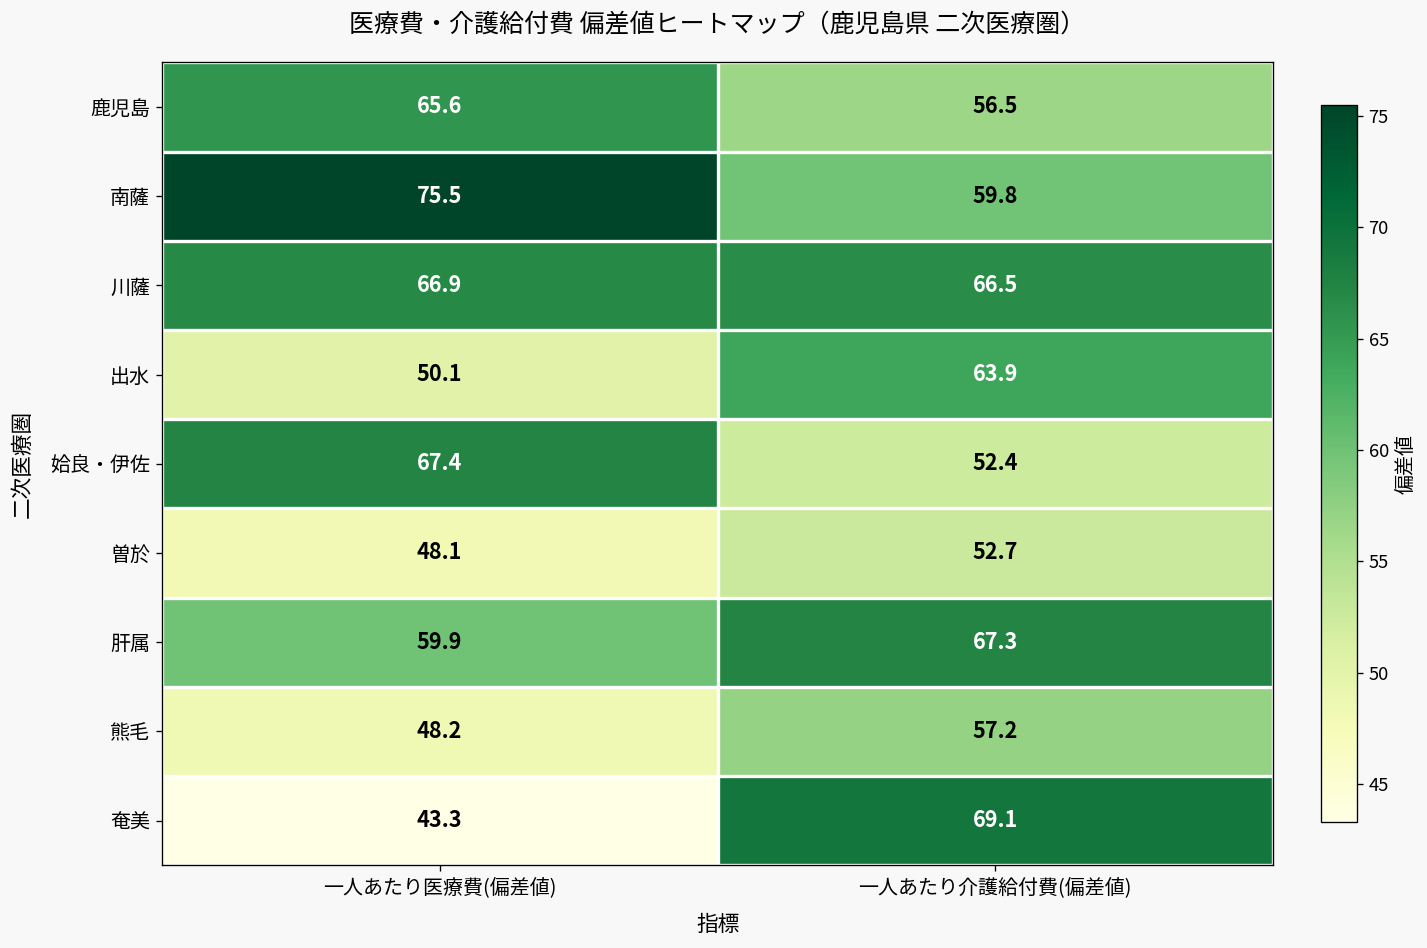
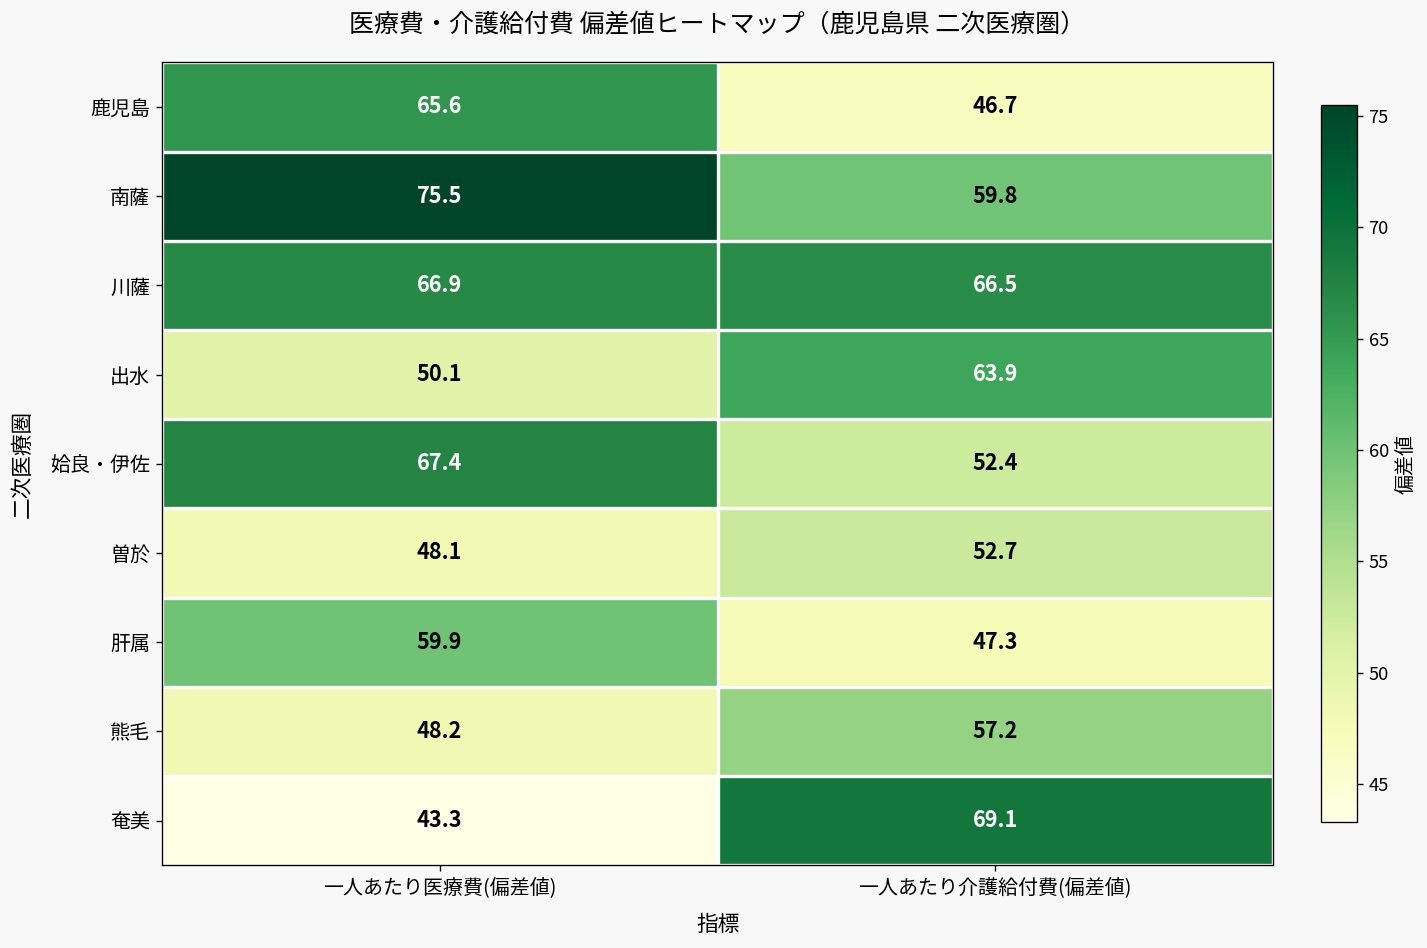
鹿児島, 一人あたり介護給付費(偏差値): 56.5 -> 46.7
肝属, 一人あたり介護給付費(偏差値): 67.3 -> 47.3
